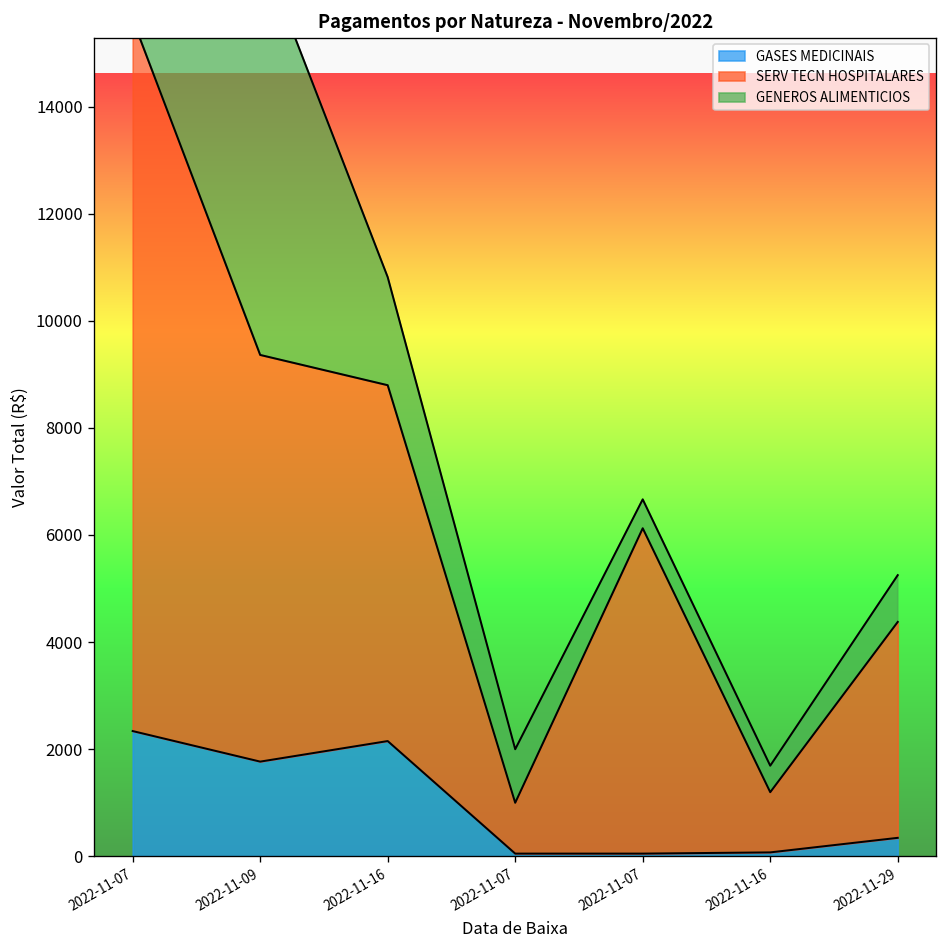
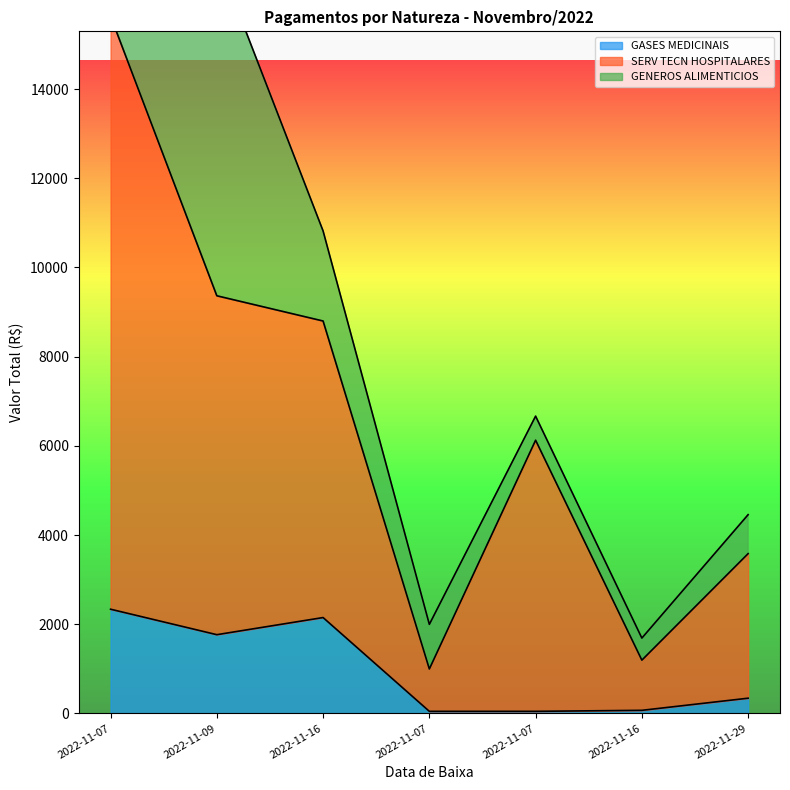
SERV TECN HOSPITALARES, 2022-11-29: 4000 -> 3200
